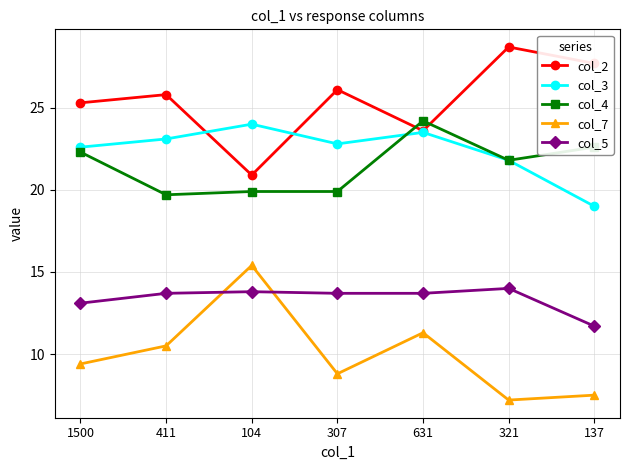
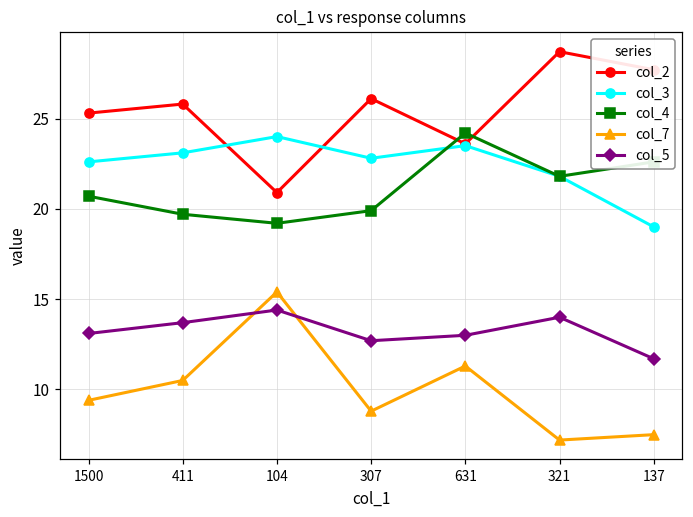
col_4, 1500: 22.3 -> 20.7
col_4, 104: 19.9 -> 19.2
col_5, 104: 13.8 -> 14.4
col_5, 307: 13.7 -> 12.7
col_5, 631: 13.7 -> 13.0
